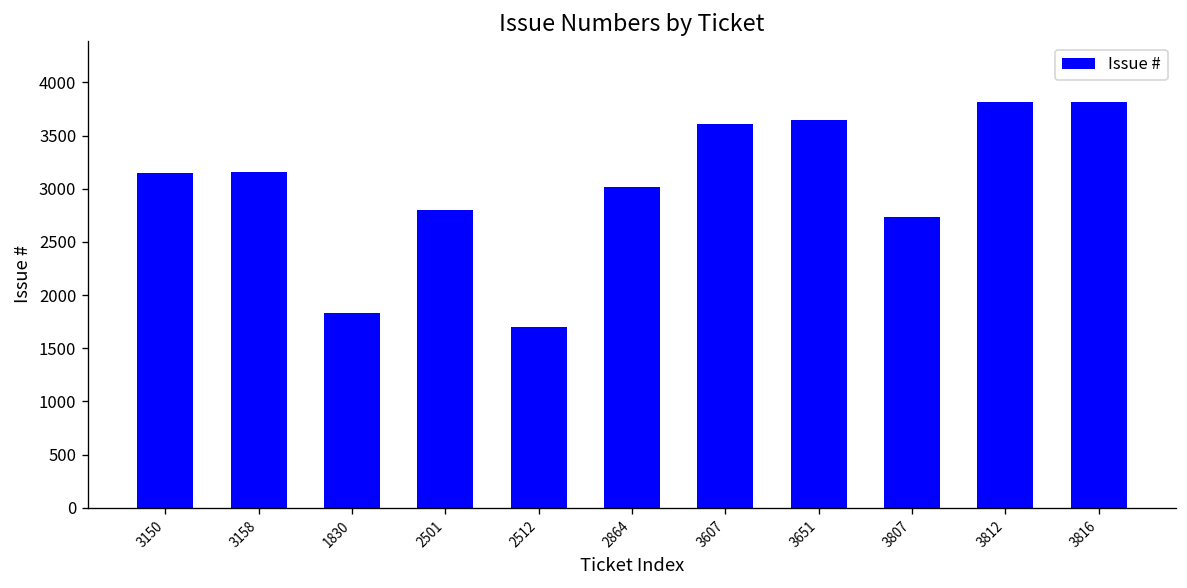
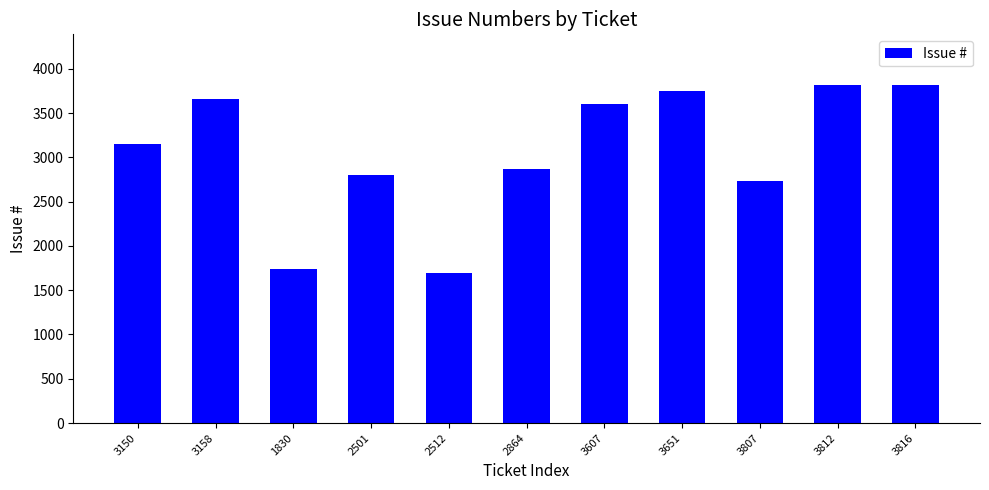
3158: 3200 -> 3700
1830: 1800 -> 1700
2864: 3000 -> 2900
3651: 3650 -> 3740
